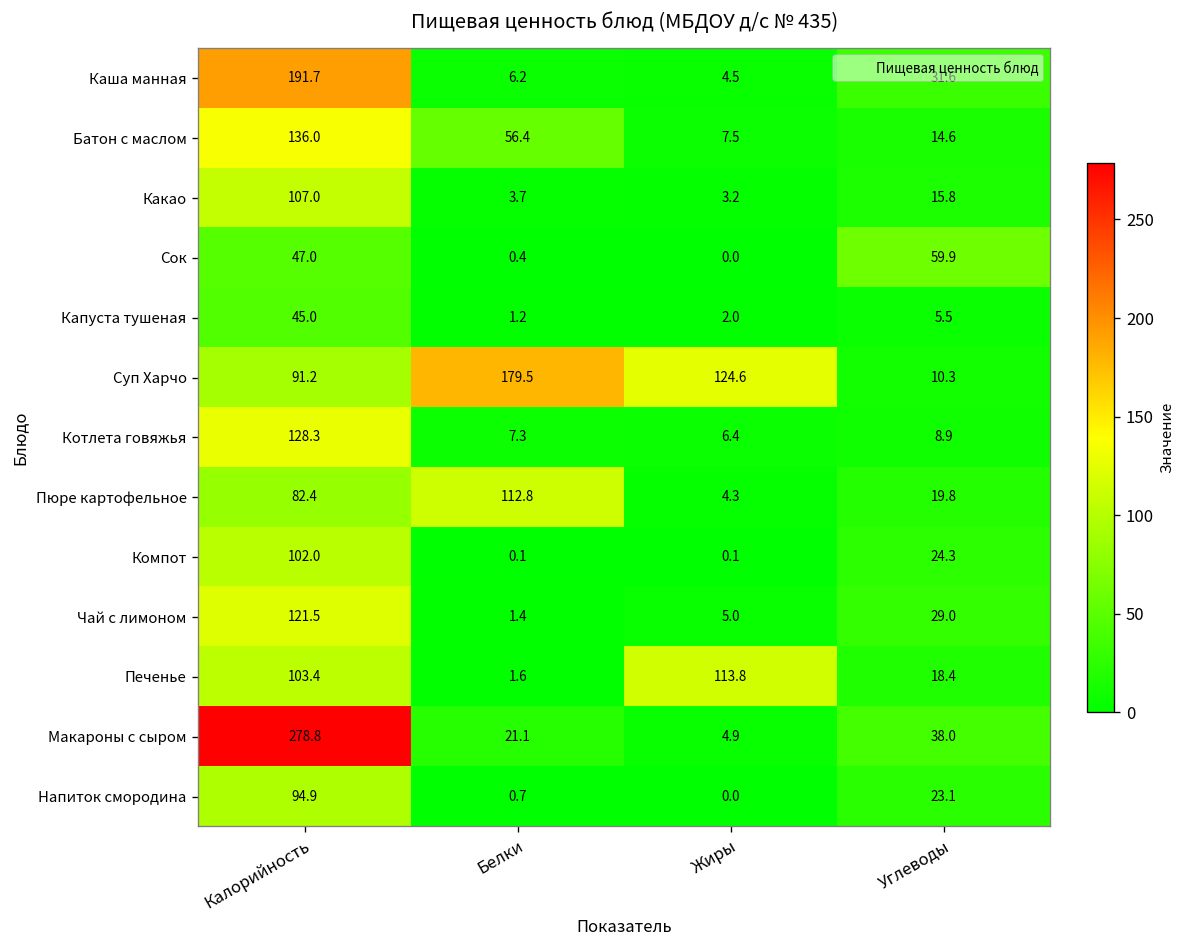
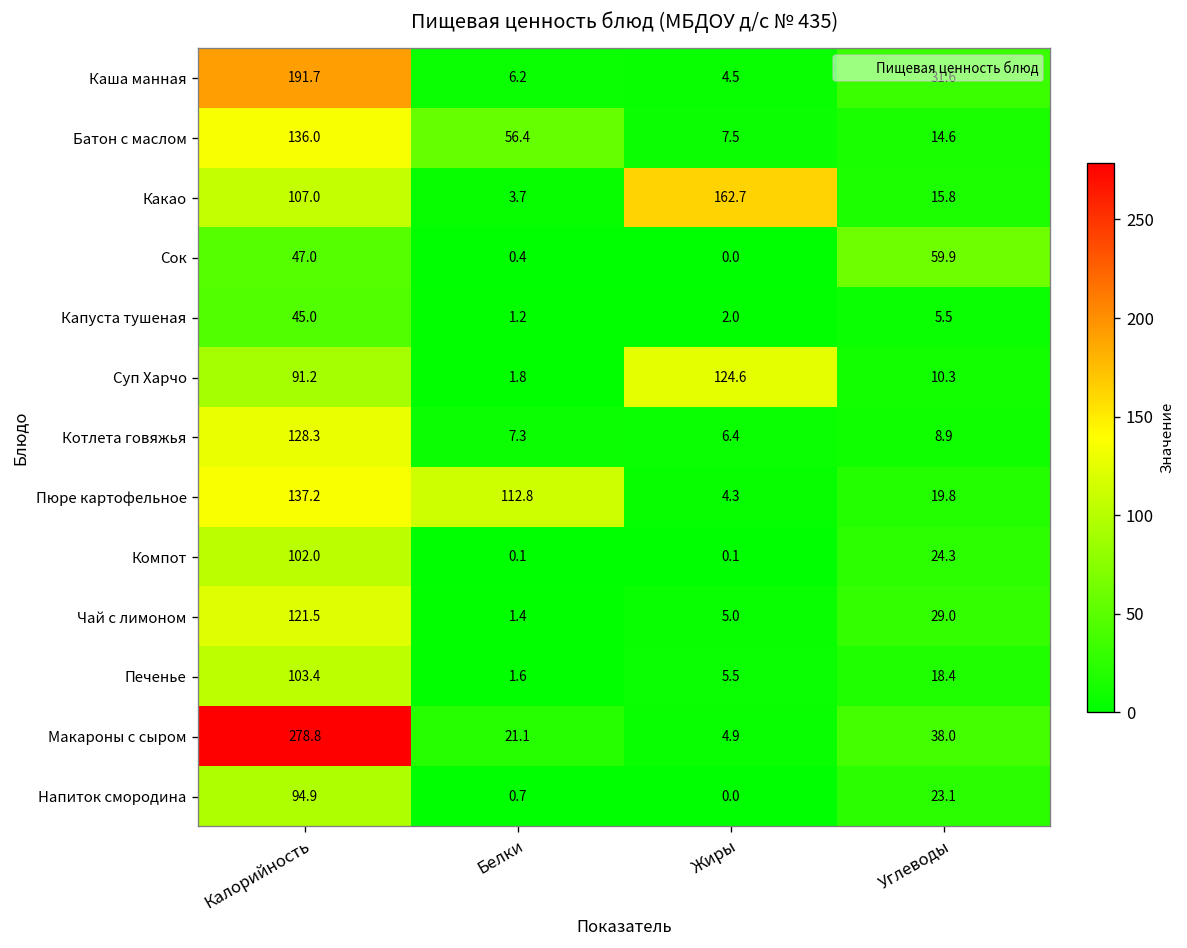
Какао, Жиры: 3.2 -> 162.7
Суп Харчо, Белки: 179.5 -> 1.8
Пюре картофельное, Калорийность: 82.4 -> 137.2
Печенье, Жиры: 113.8 -> 5.5
